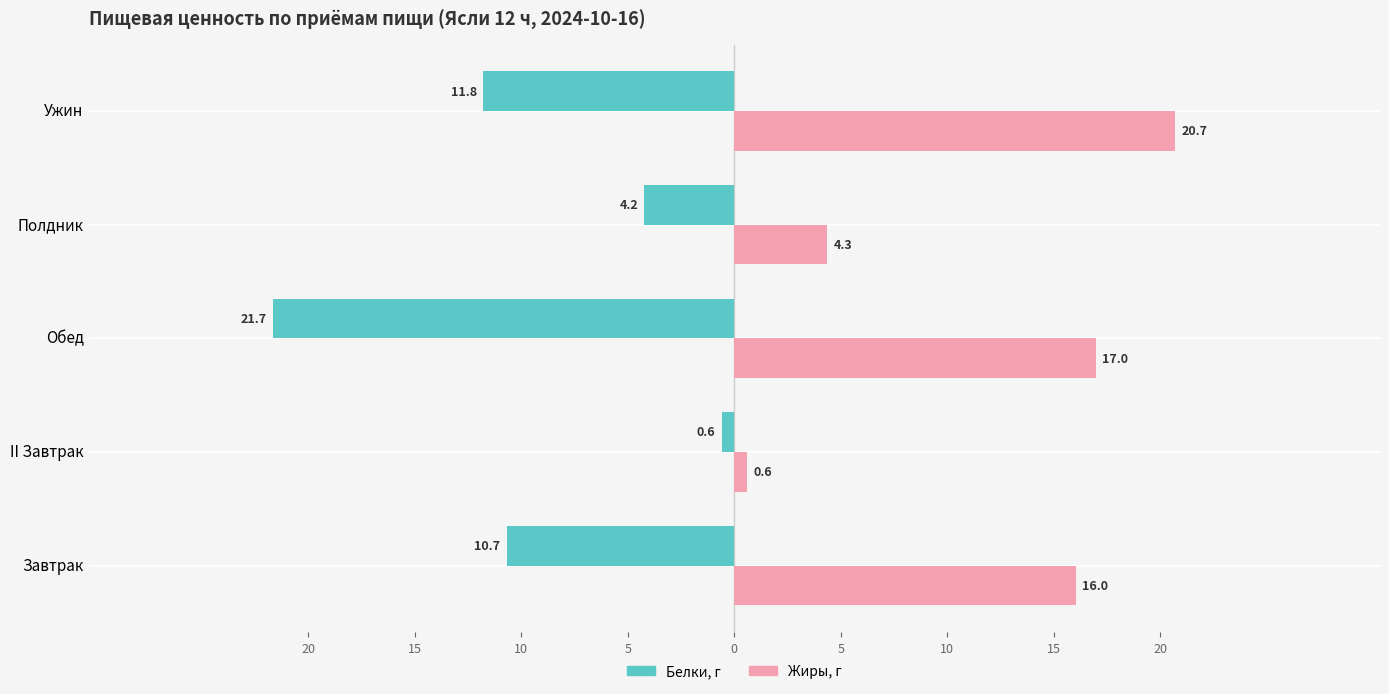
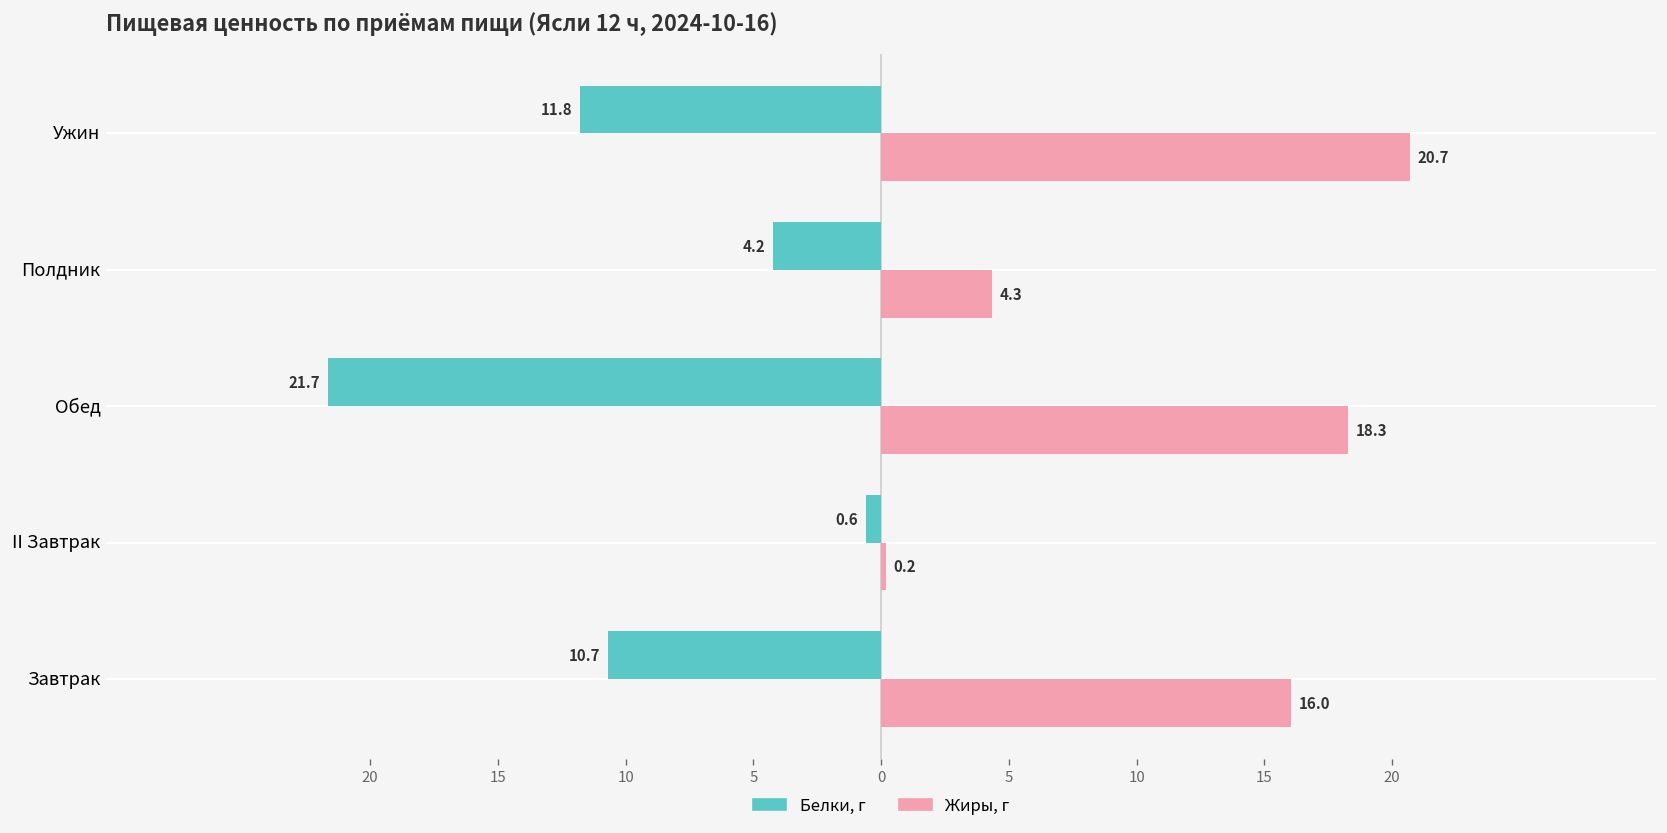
Жиры, г, Обед: 17.0 -> 18.3
Жиры, г, II Завтрак: 0.6 -> 0.2
